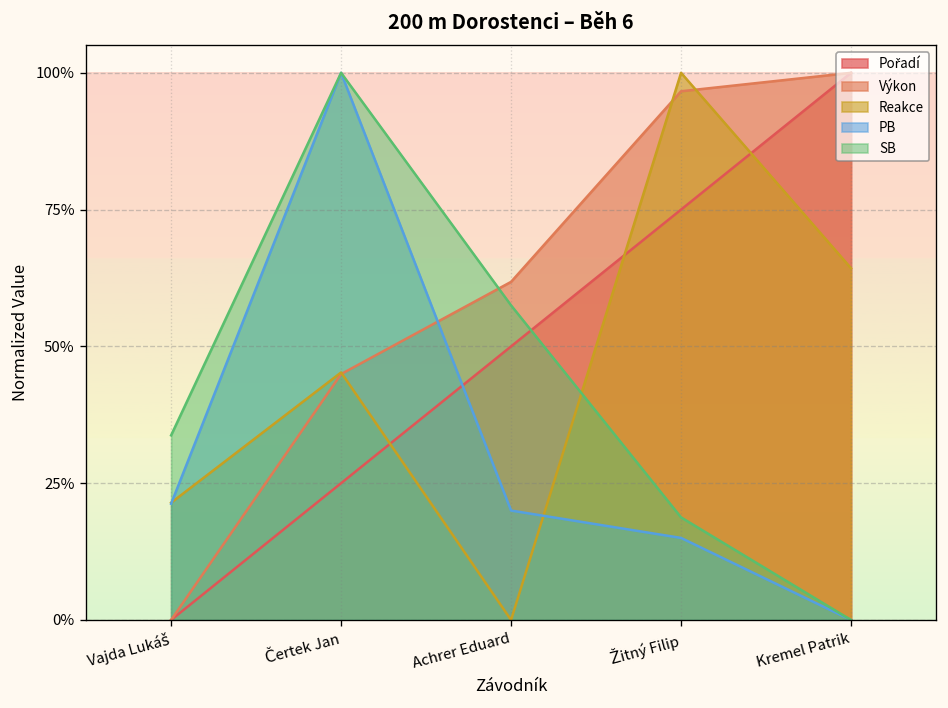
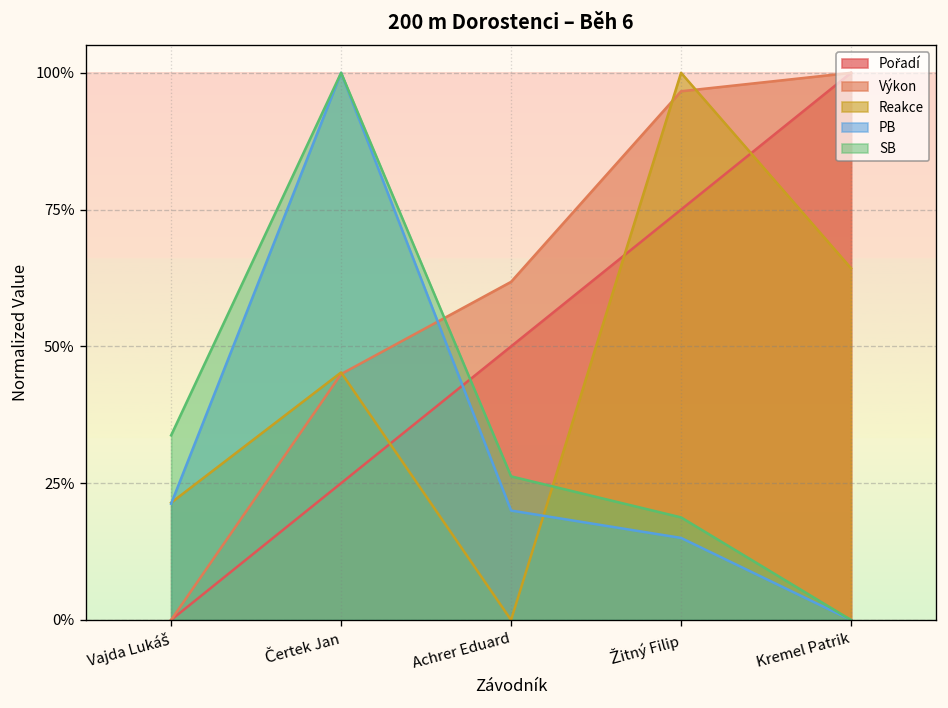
SB, Achrer Eduard: 58% -> 26%
